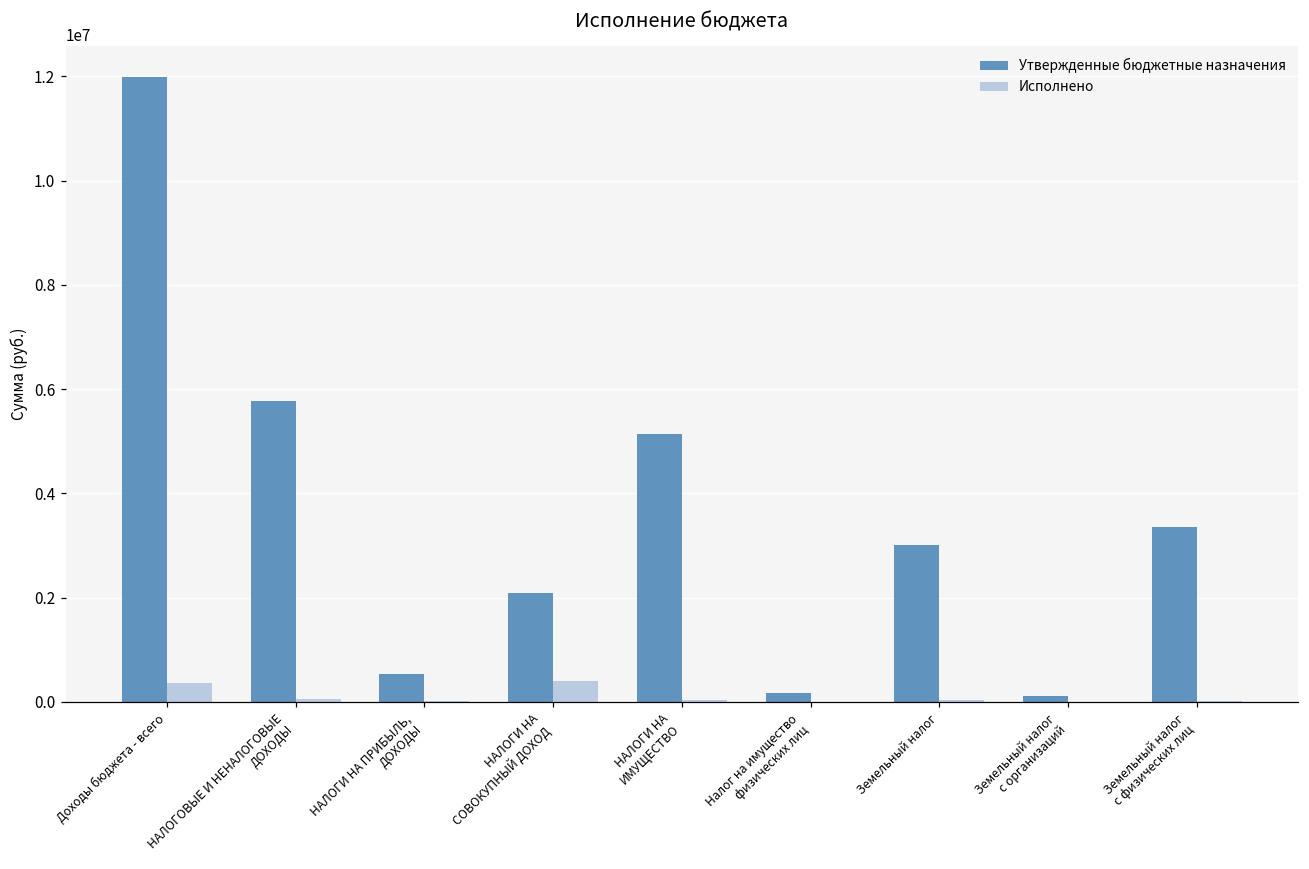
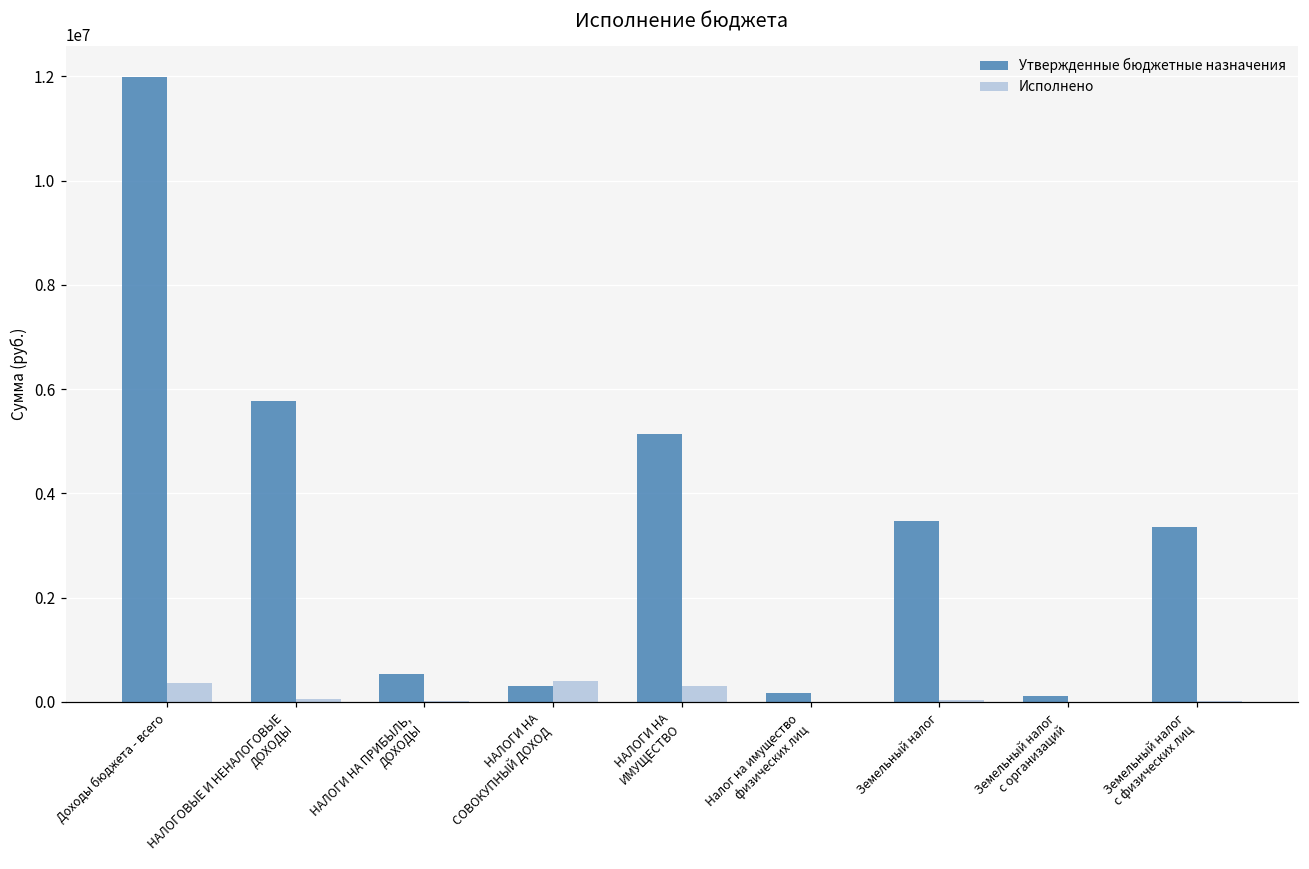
Утвержденные бюджетные назначения, НАЛОГИ НА СОВОКУПНЫЙ ДОХОД: 2100000 -> 300000
Исполнено, НАЛОГИ НА ИМУЩЕСТВО: 0 -> 300000
Утвержденные бюджетные назначения, Земельный налог: 3000000 -> 3500000
